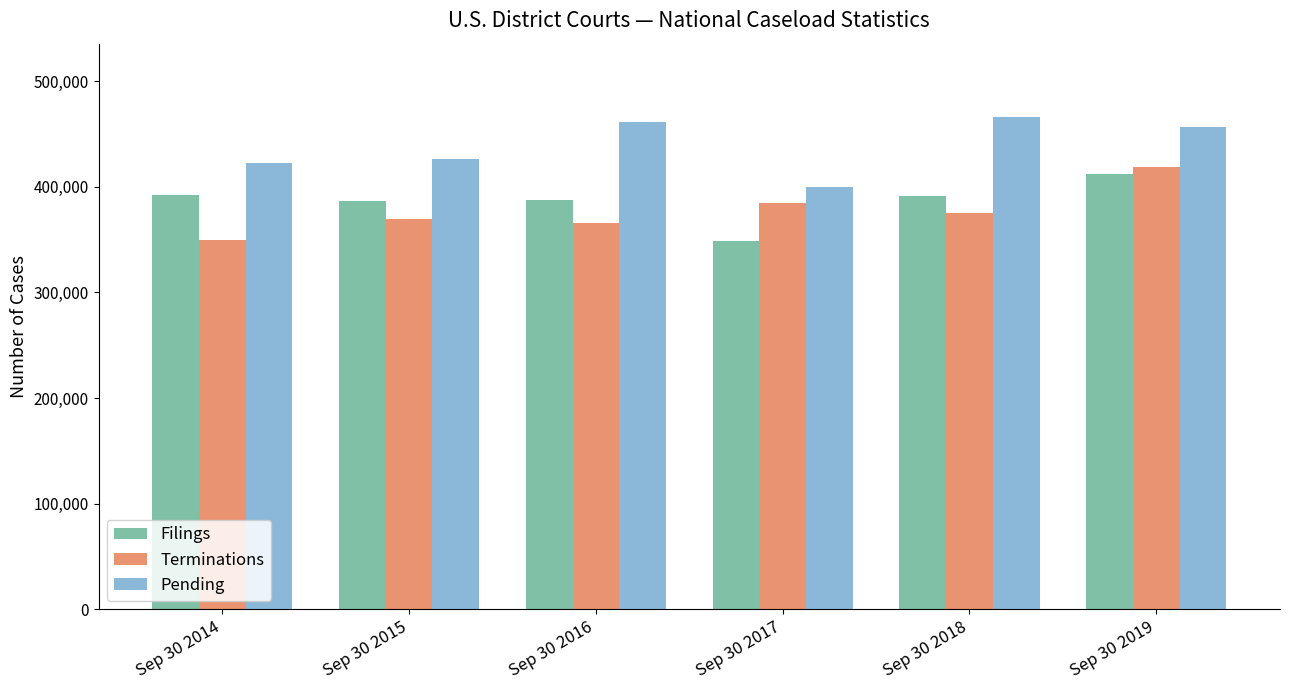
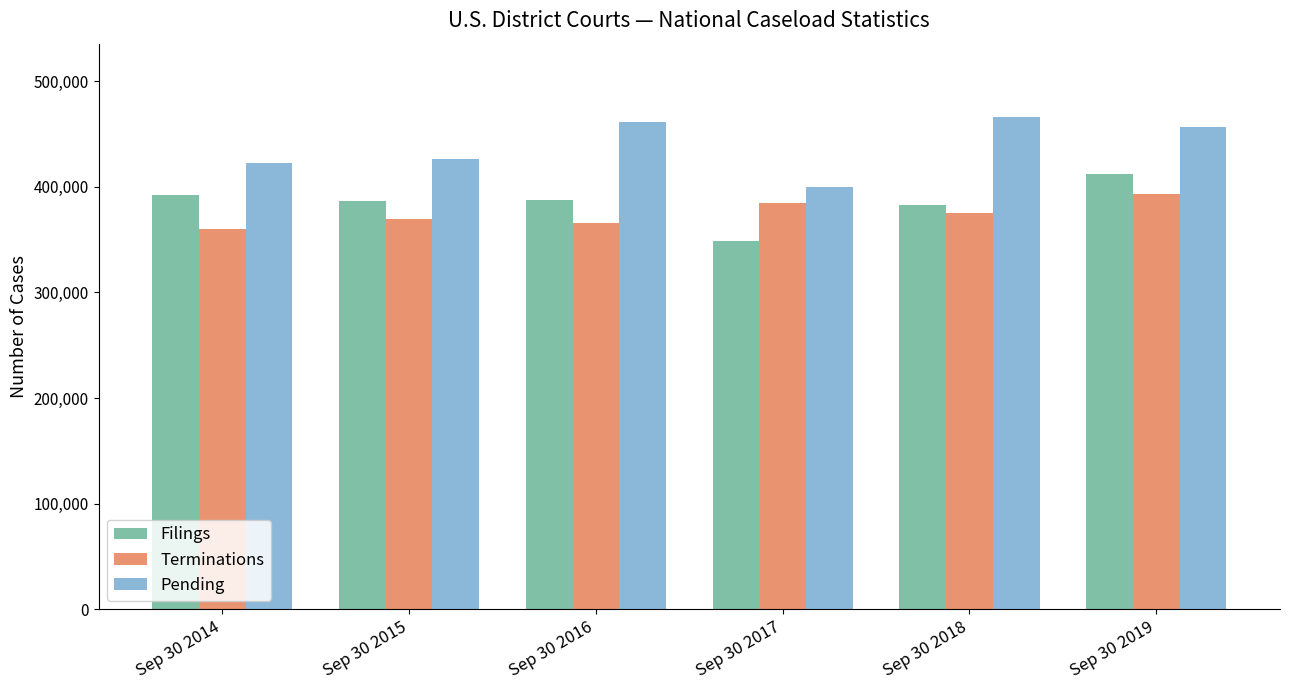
Terminations, Sep 30 2014: 350,000 -> 360,000
Filings, Sep 30 2018: 391,000 -> 383,000
Terminations, Sep 30 2019: 419,000 -> 394,000
